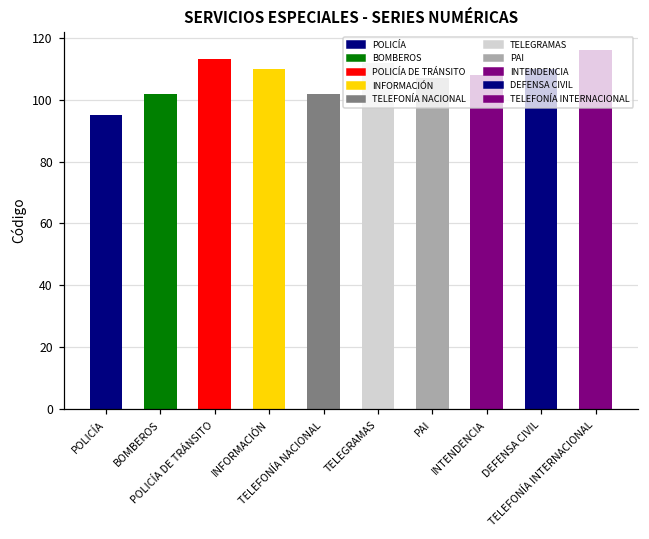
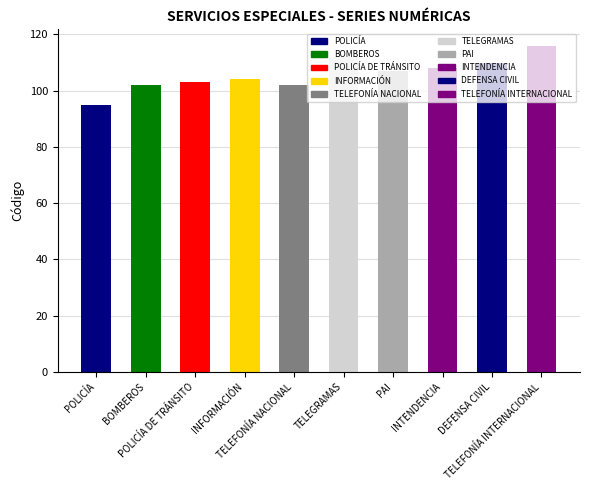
POLICÍA DE TRÁNSITO: 113 -> 103
INFORMACIÓN: 110 -> 104
